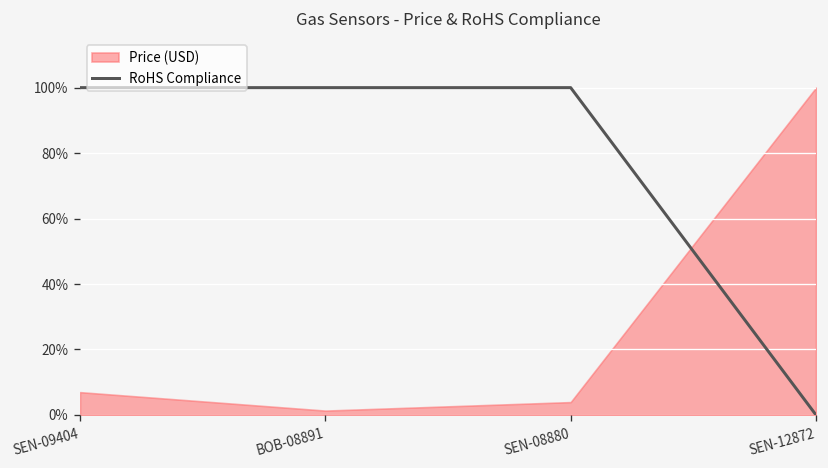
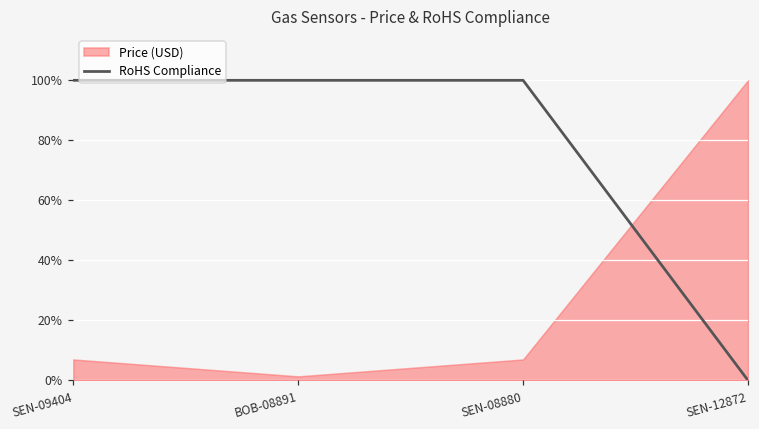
Price (USD), SEN-08880: 4% -> 7%
